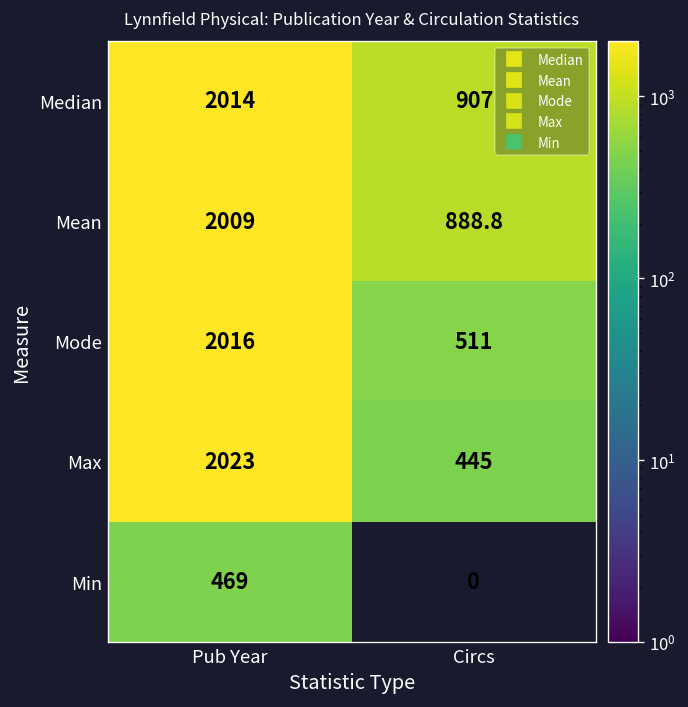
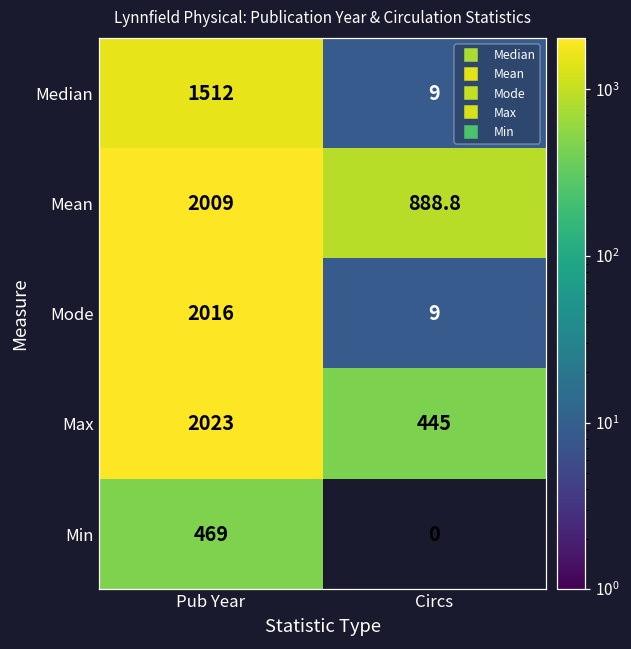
Median, Pub Year: 2014 -> 1512
Median, Circs: 907 -> 9
Mode, Circs: 511 -> 9
